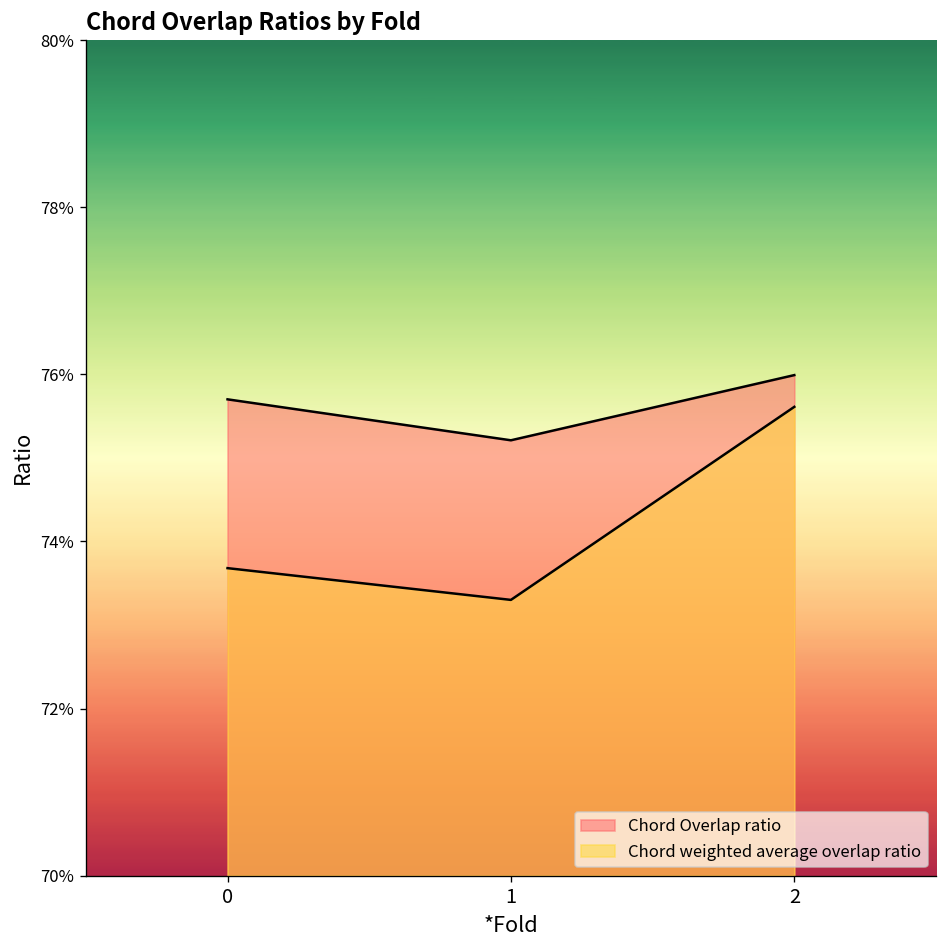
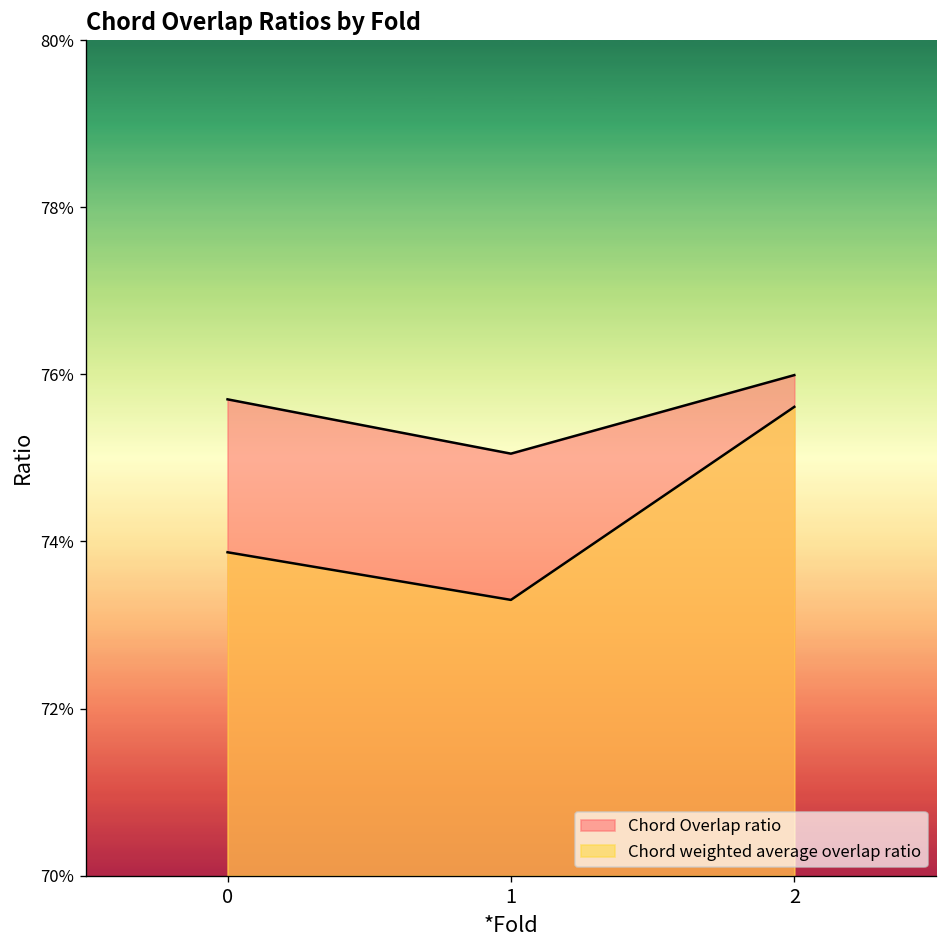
Chord weighted average overlap ratio, 0: 73.7% -> 73.9%
Chord Overlap ratio, 1: 75.2% -> 75.1%
